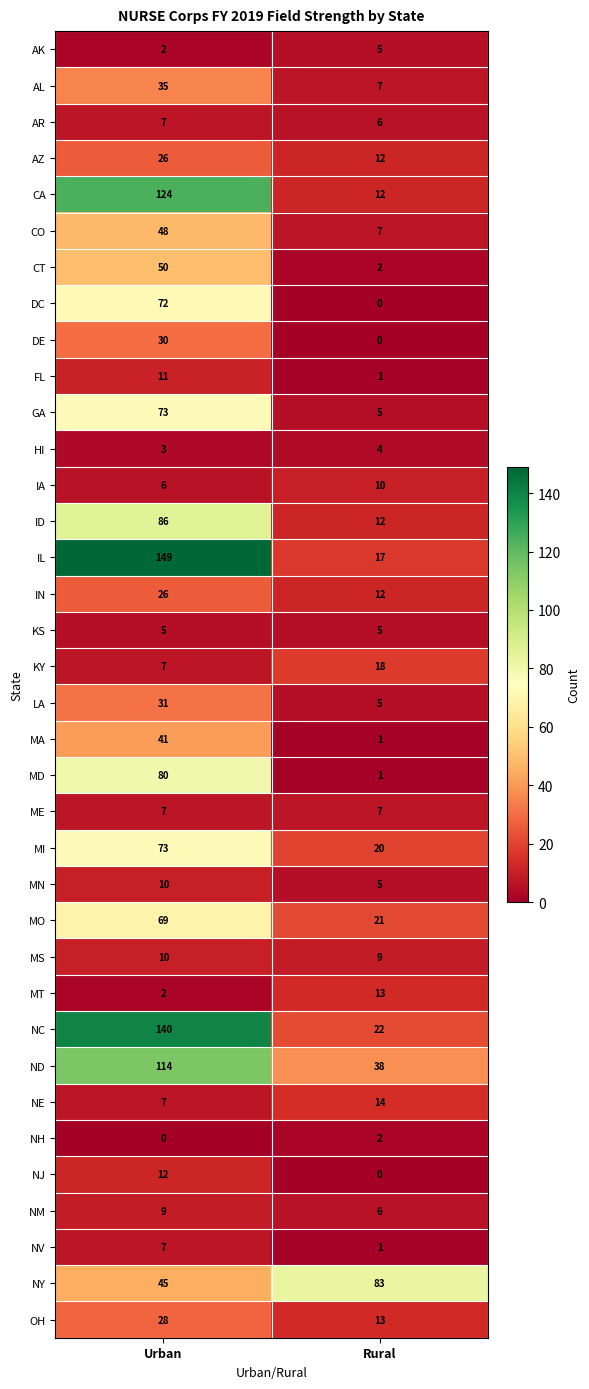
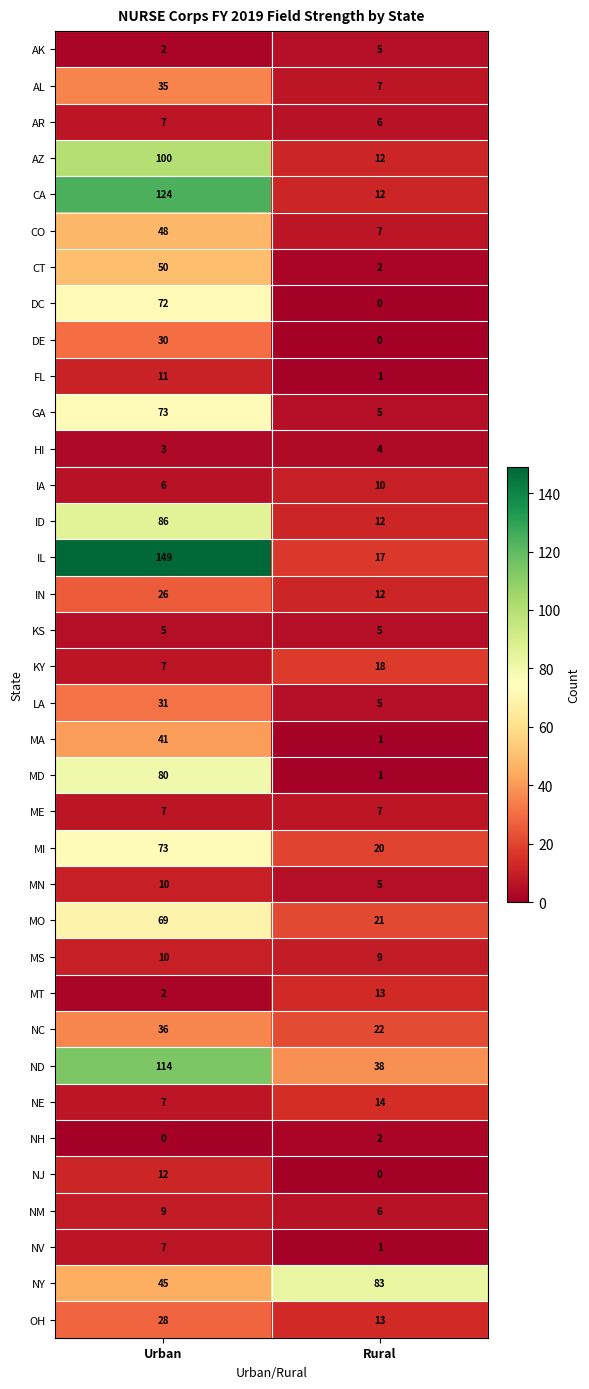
AZ, Urban: 26 -> 100
NC, Urban: 140 -> 36
